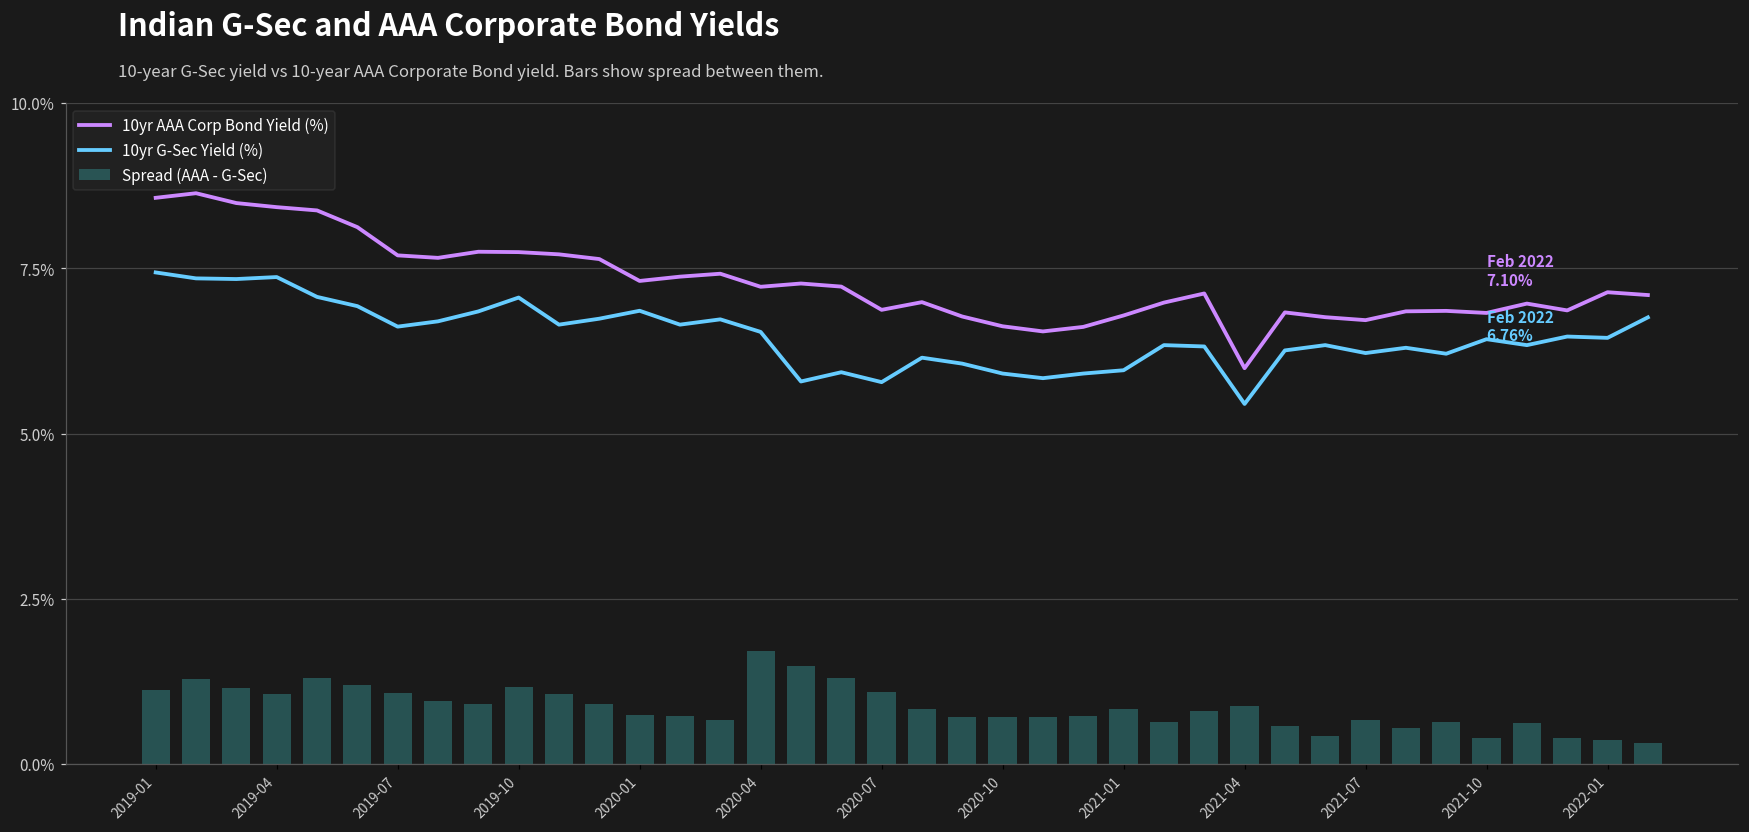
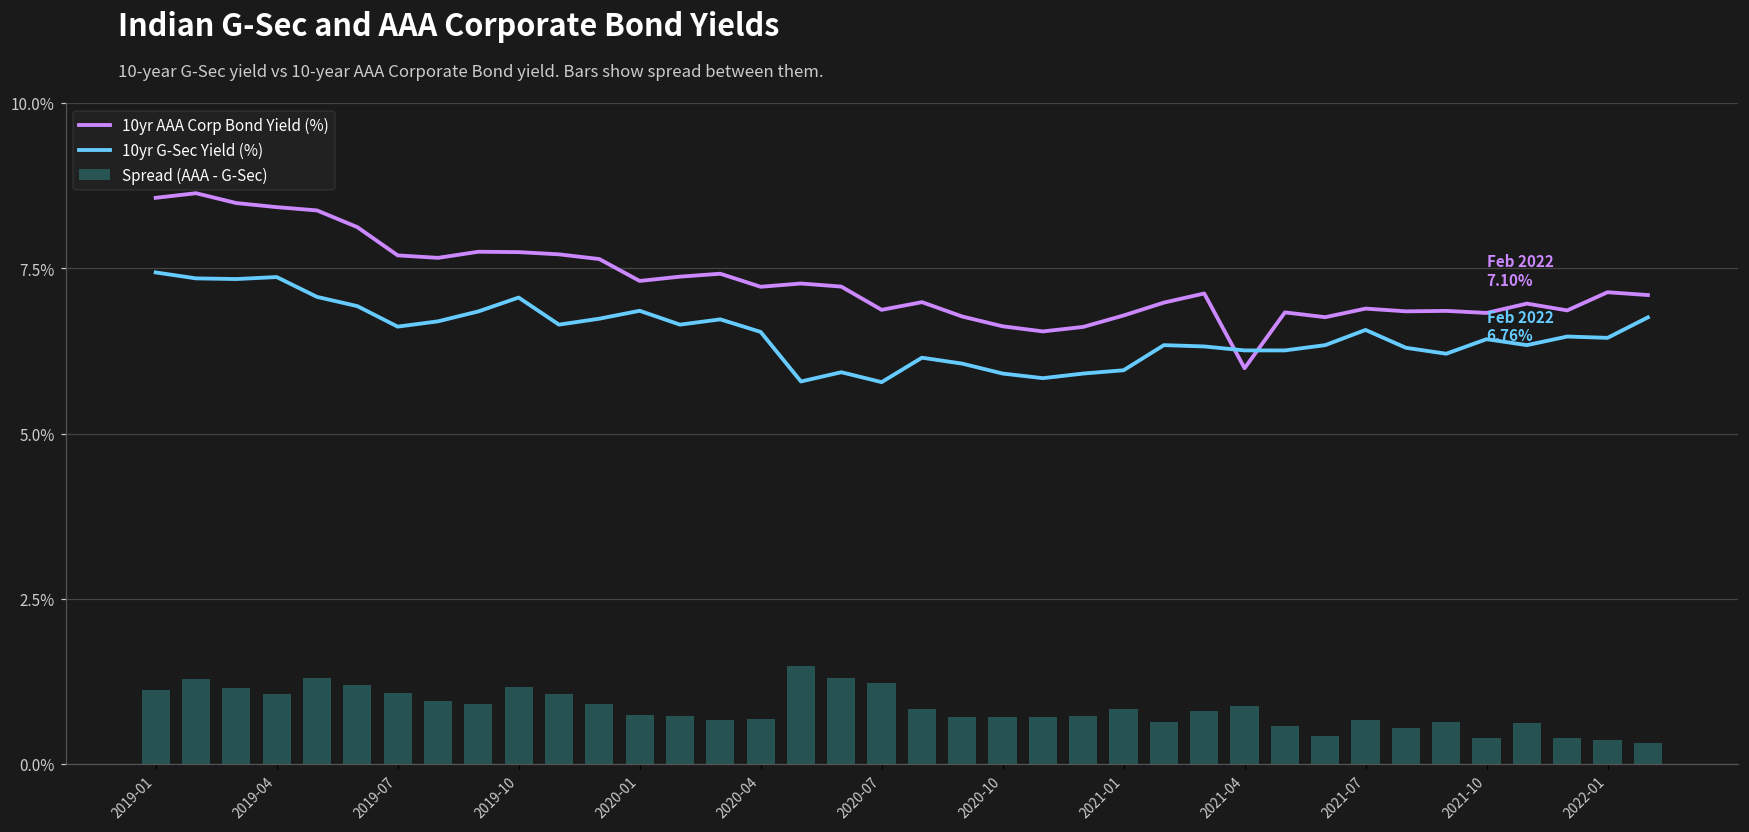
Spread (AAA - G-Sec), 2020-04: 1.7% -> 0.7%
Spread (AAA - G-Sec), 2020-07: 1.1% -> 1.2%
10yr G-Sec Yield (%), 2021-04: 5.5% -> 6.3%
10yr AAA Corp Bond Yield (%), 2021-07: 6.7% -> 6.9%
10yr G-Sec Yield (%), 2021-07: 6.2% -> 6.6%
